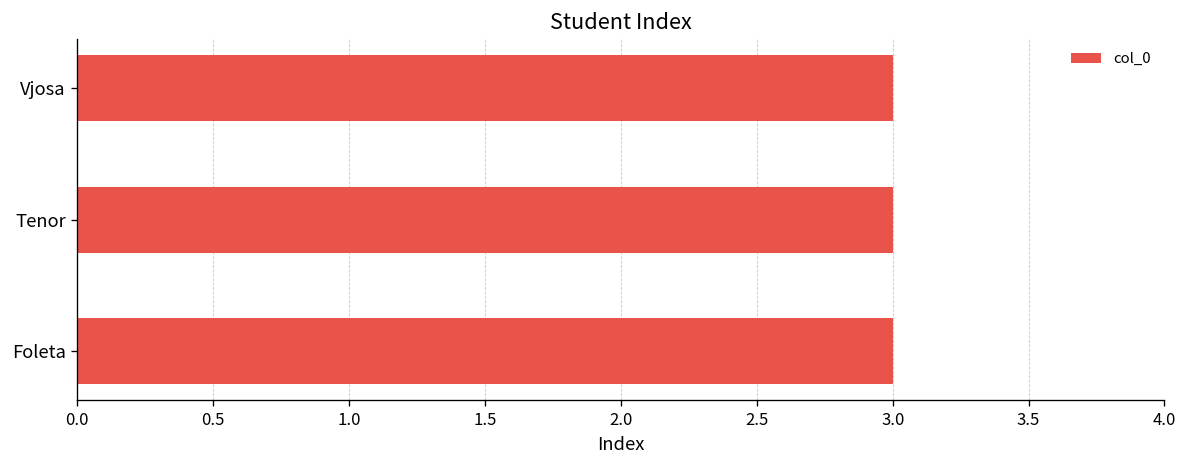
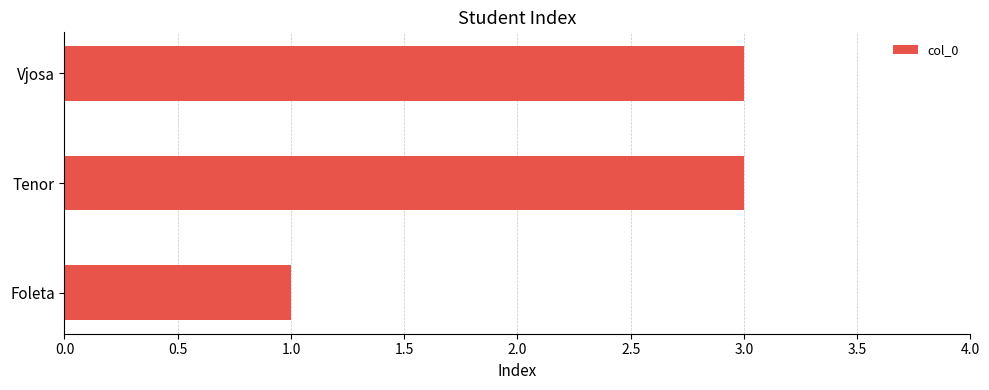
Foleta: 3 -> 1
